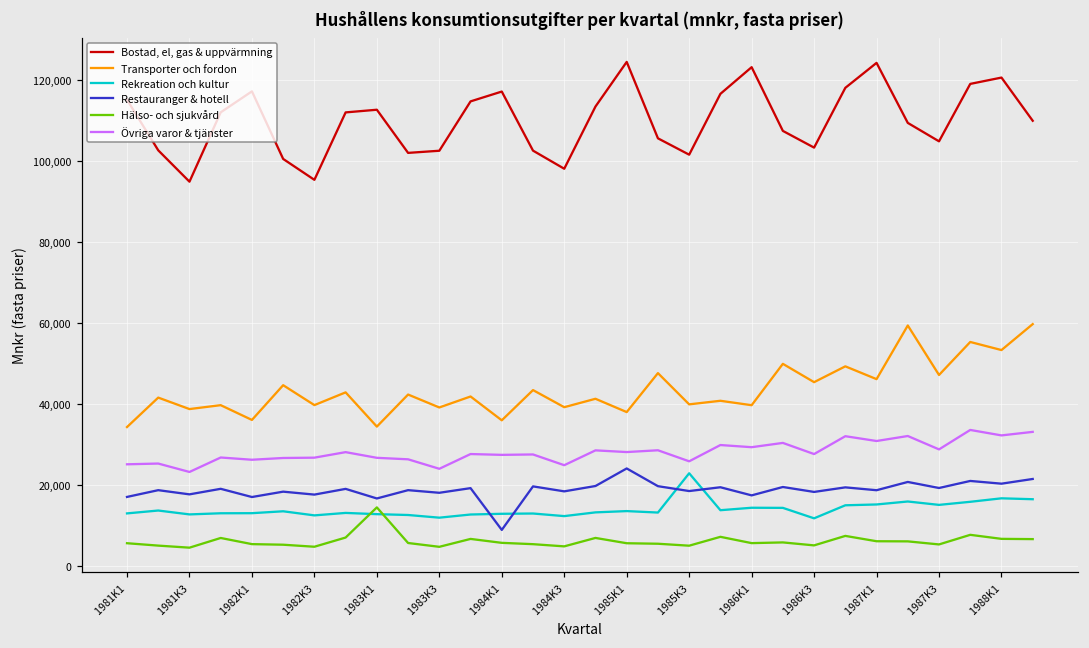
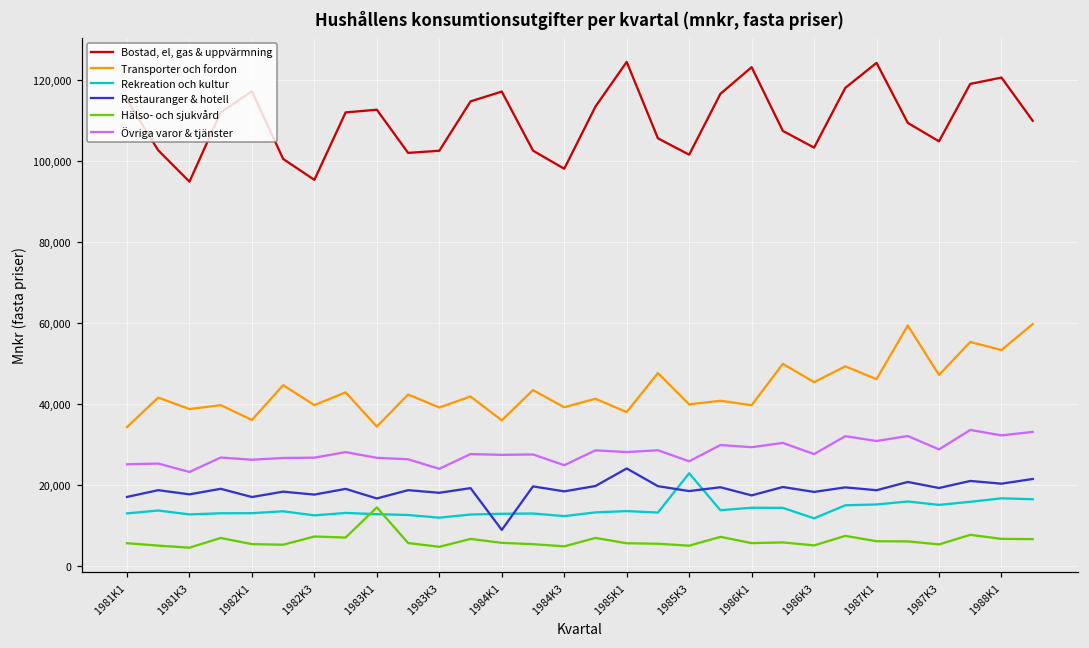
Hälso- och sjukvård, 1982K3: 5,000 -> 7,000
